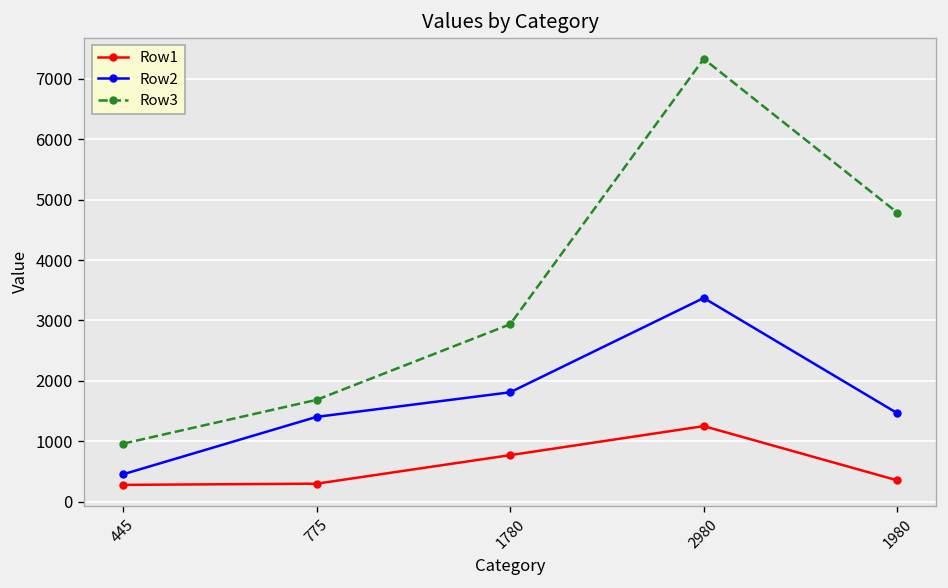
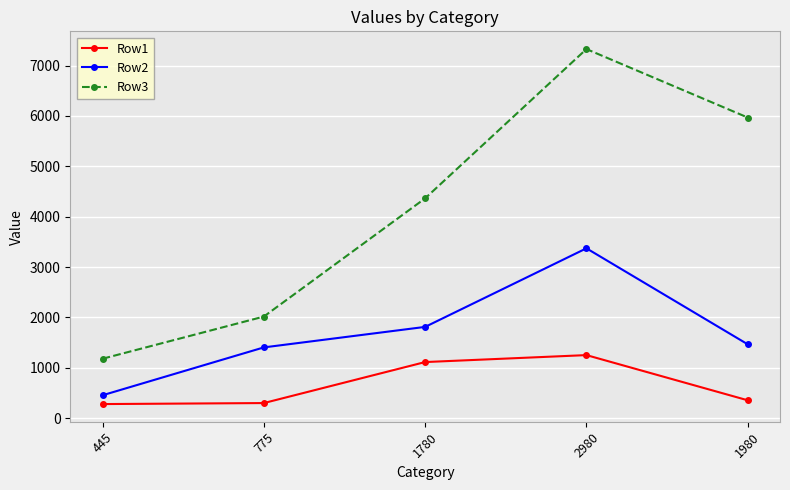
Row3, 445: 1000 -> 1200
Row3, 775: 1700 -> 2000
Row1, 1780: 800 -> 1100
Row3, 1780: 2900 -> 4400
Row3, 1980: 4800 -> 6000
